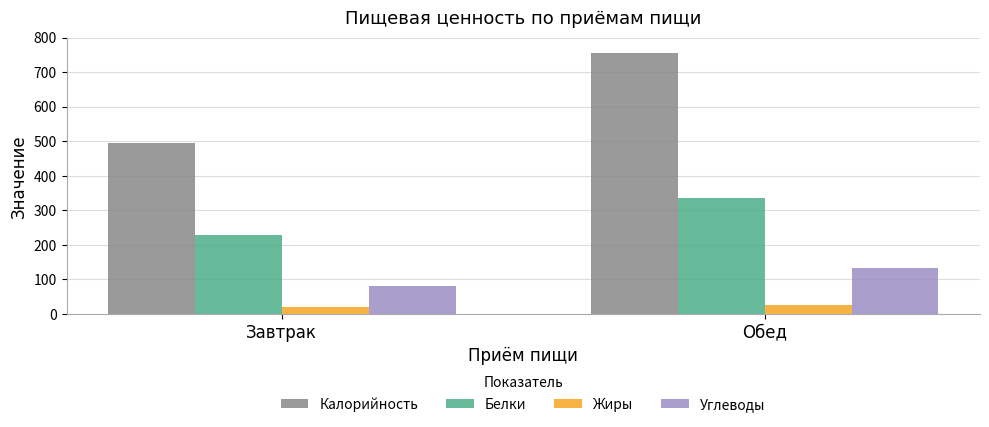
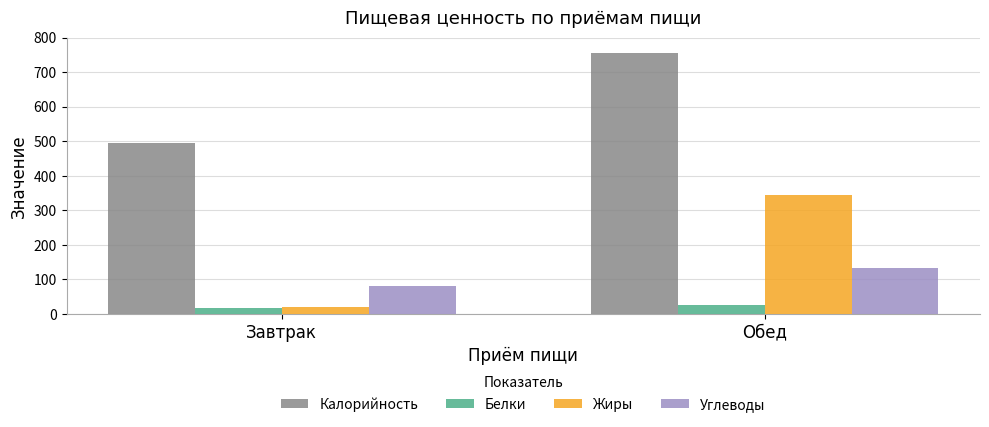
Белки, Завтрак: 230 -> 20
Белки, Обед: 330 -> 30
Жиры, Обед: 30 -> 340
